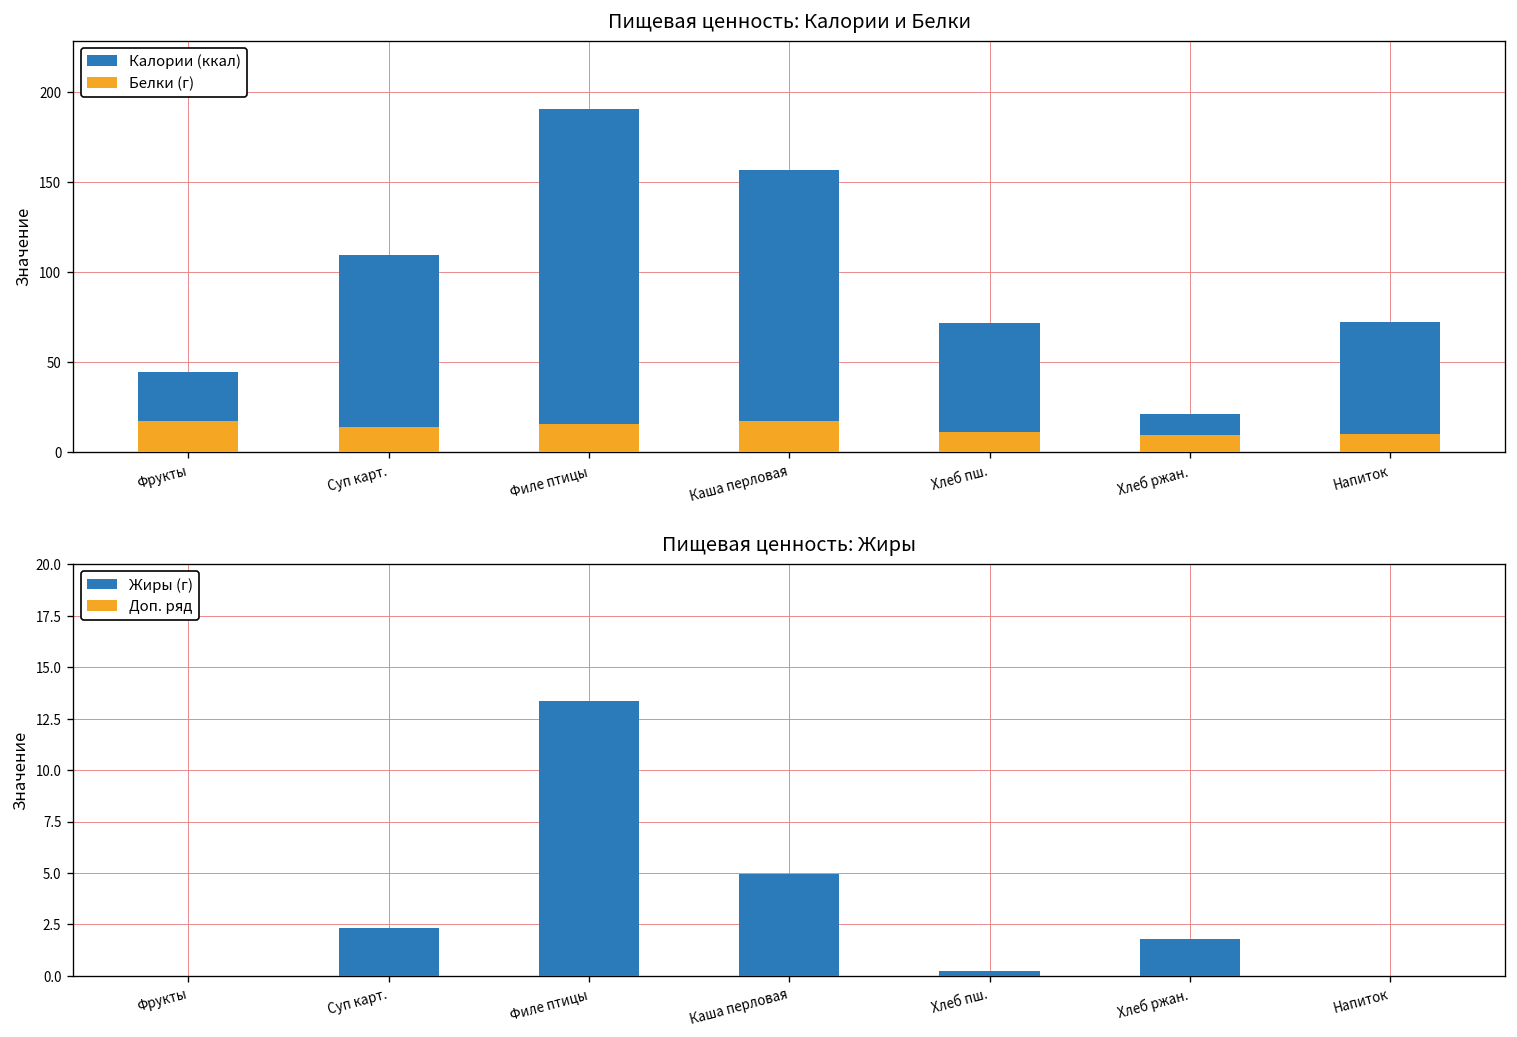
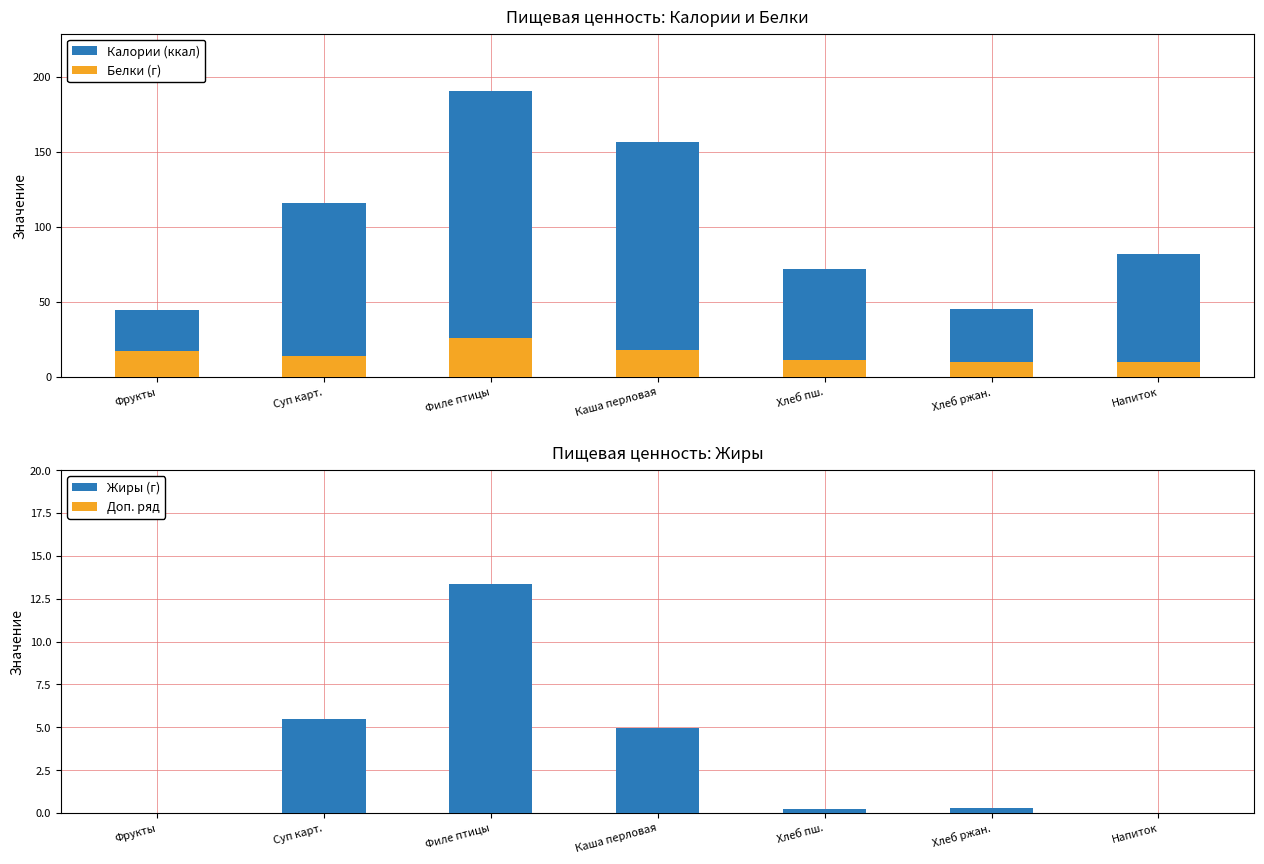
Пищевая ценность: Калории и Белки, Калории (ккал), Суп карт.: 110 -> 116
Пищевая ценность: Калории и Белки, Белки (г), Филе птицы: 16 -> 26
Пищевая ценность: Калории и Белки, Калории (ккал), Хлеб ржан.: 21 -> 45
Пищевая ценность: Калории и Белки, Калории (ккал), Напиток: 72 -> 82
Пищевая ценность: Жиры, Жиры (г), Суп карт.: 2.3 -> 5.5
Пищевая ценность: Жиры, Жиры (г), Хлеб ржан.: 1.8 -> 0.3
